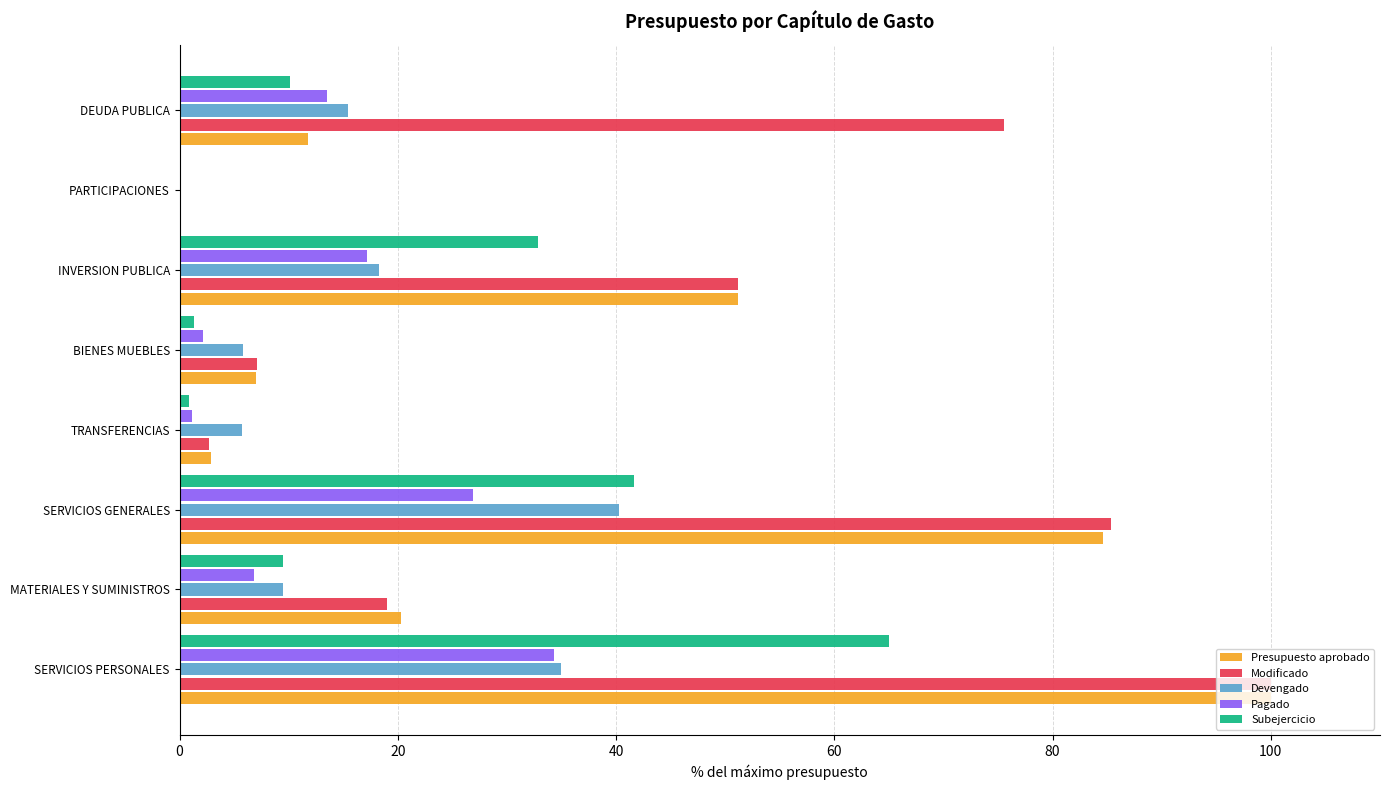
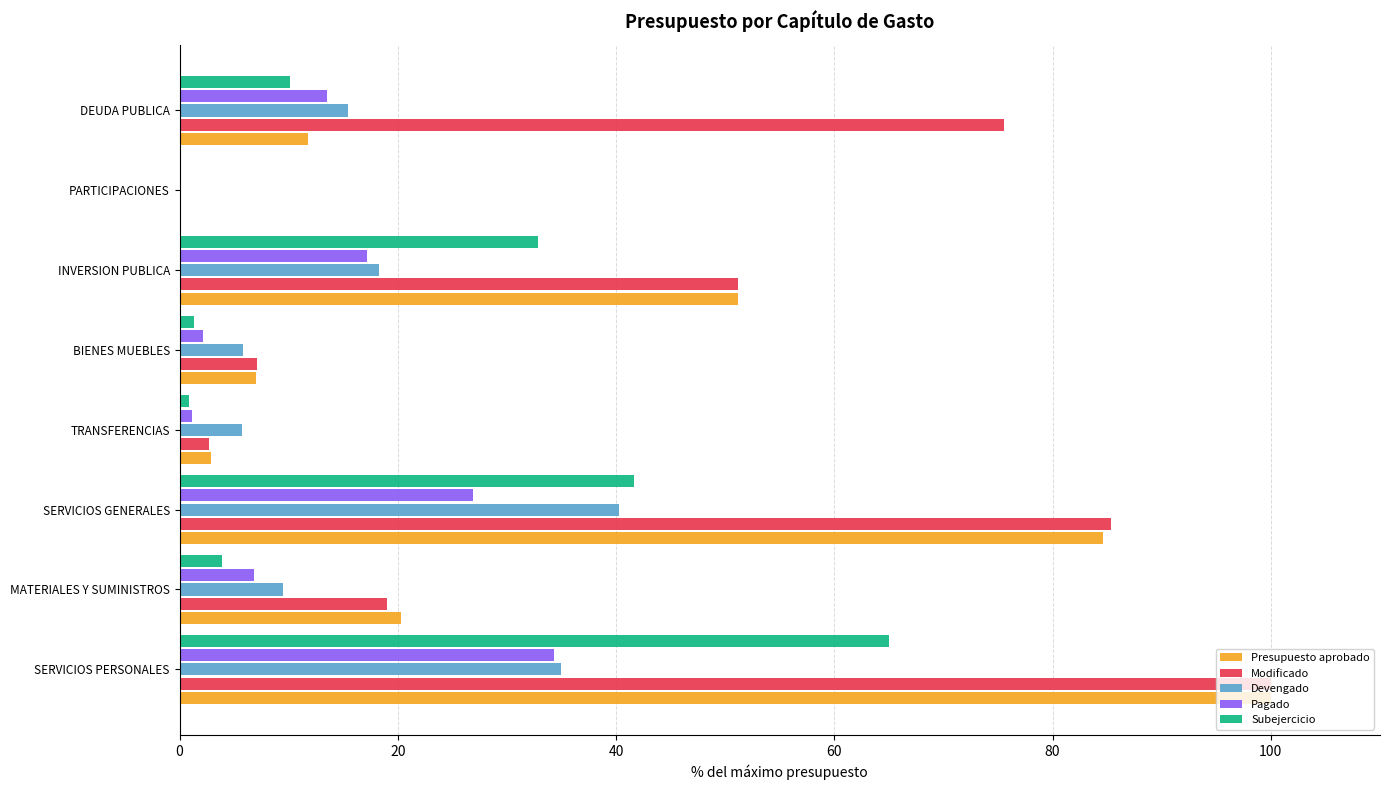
Subejercicio, MATERIALES Y SUMINISTROS: 9.5 -> 3.9
